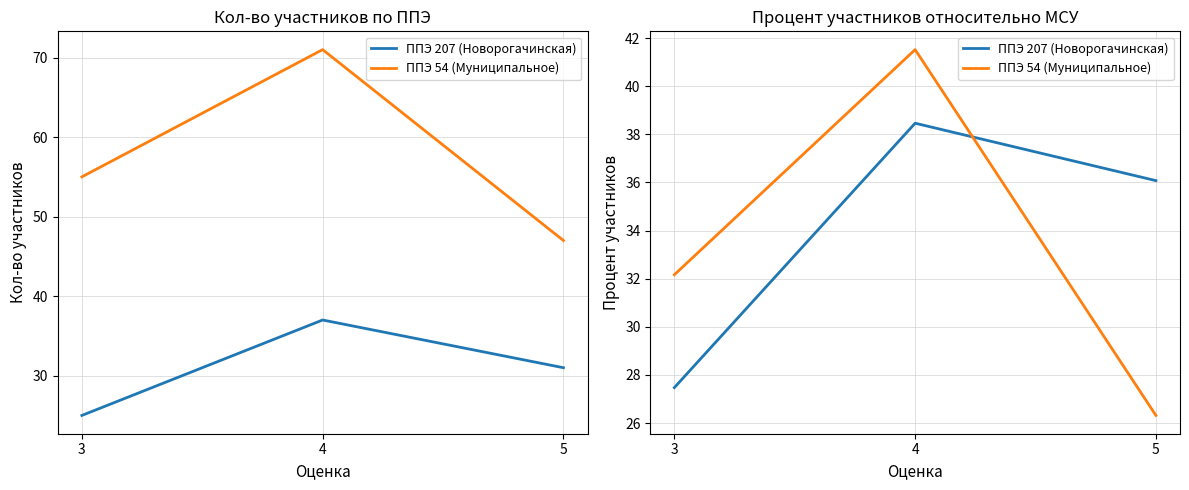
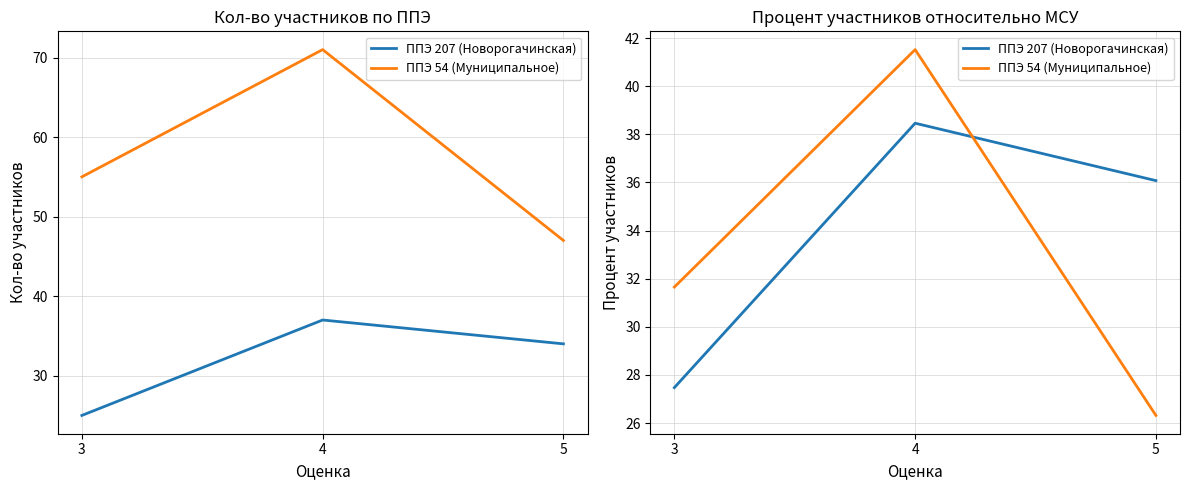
Кол-во участников по ППЭ, ППЭ 207 (Новорогачинская), 5: 31 -> 34
Процент участников относительно МСУ, ППЭ 54 (Муниципальное), 3: 32.2 -> 31.7
